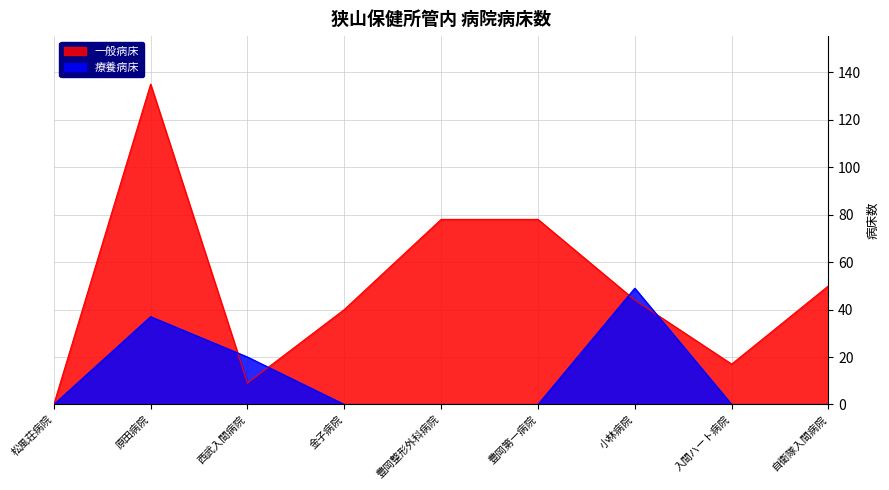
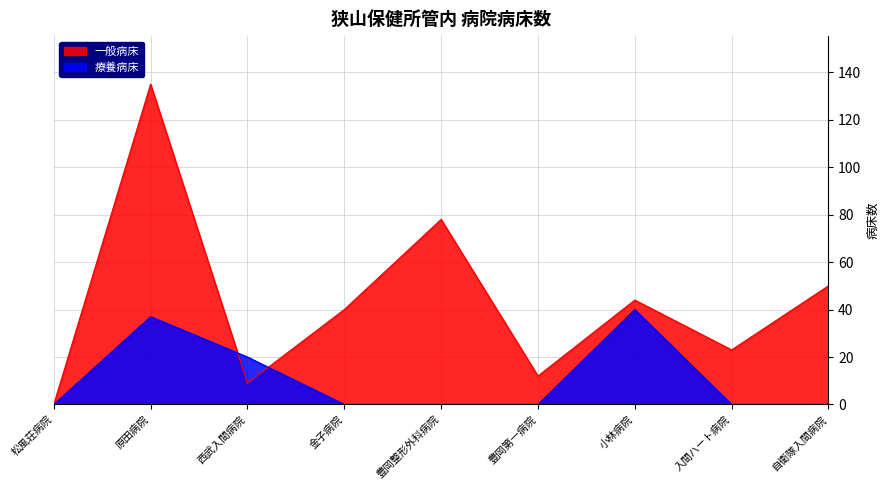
一般病床, 豊岡第一病院: 78 -> 12
療養病床, 小林病院: 49 -> 40
一般病床, 入間ハート病院: 17 -> 23
